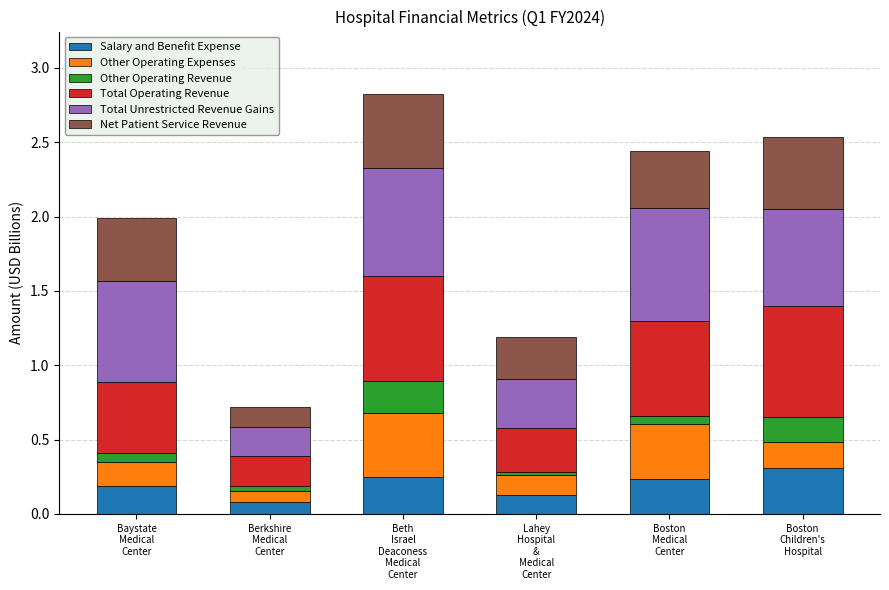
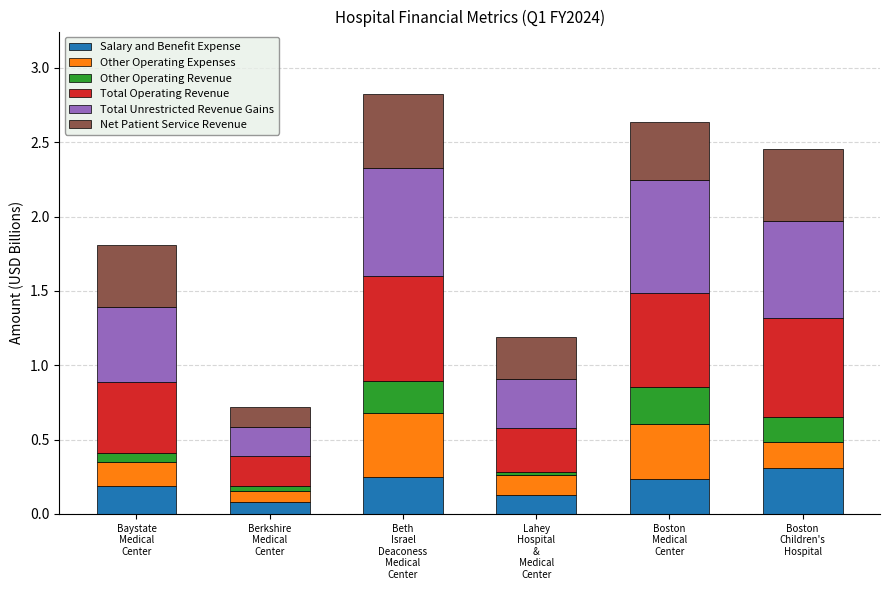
Total Unrestricted Revenue Gains, Baystate Medical Center: 0.68 -> 0.50
Other Operating Revenue, Boston Medical Center: 0.05 -> 0.24
Total Operating Revenue, Boston Children's Hospital: 0.75 -> 0.67
